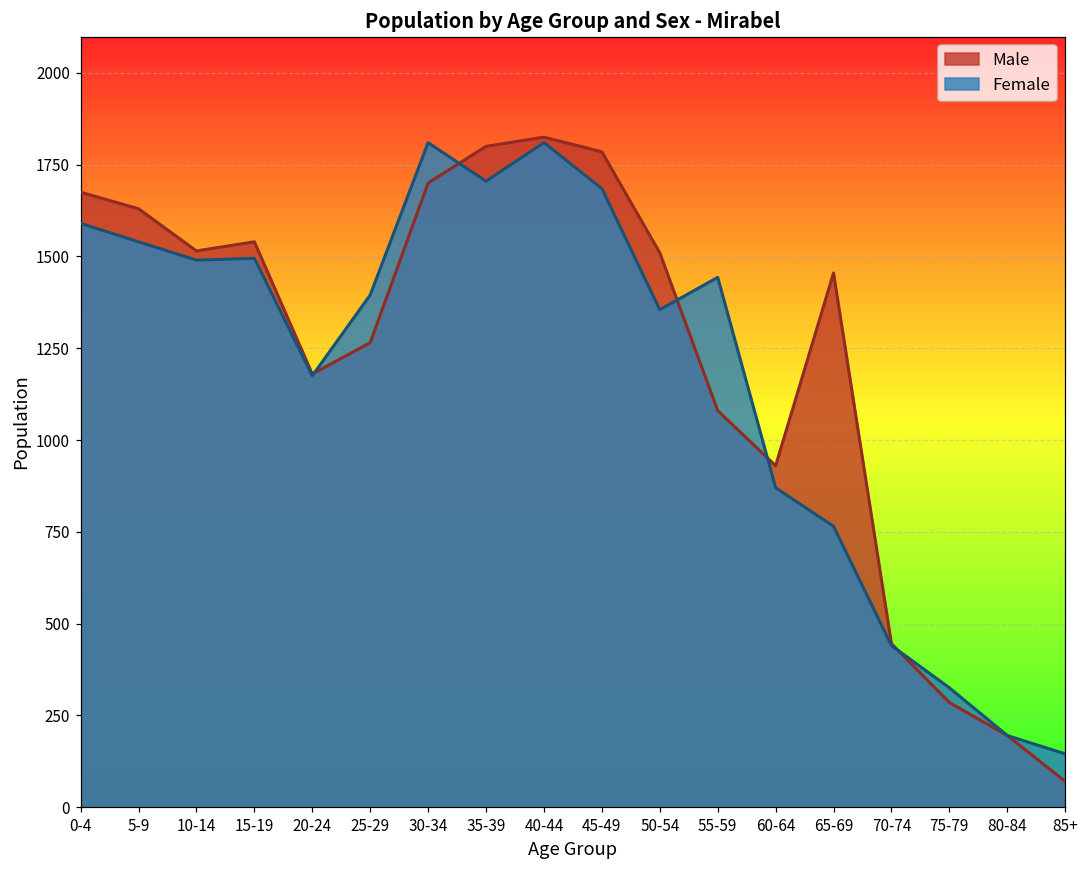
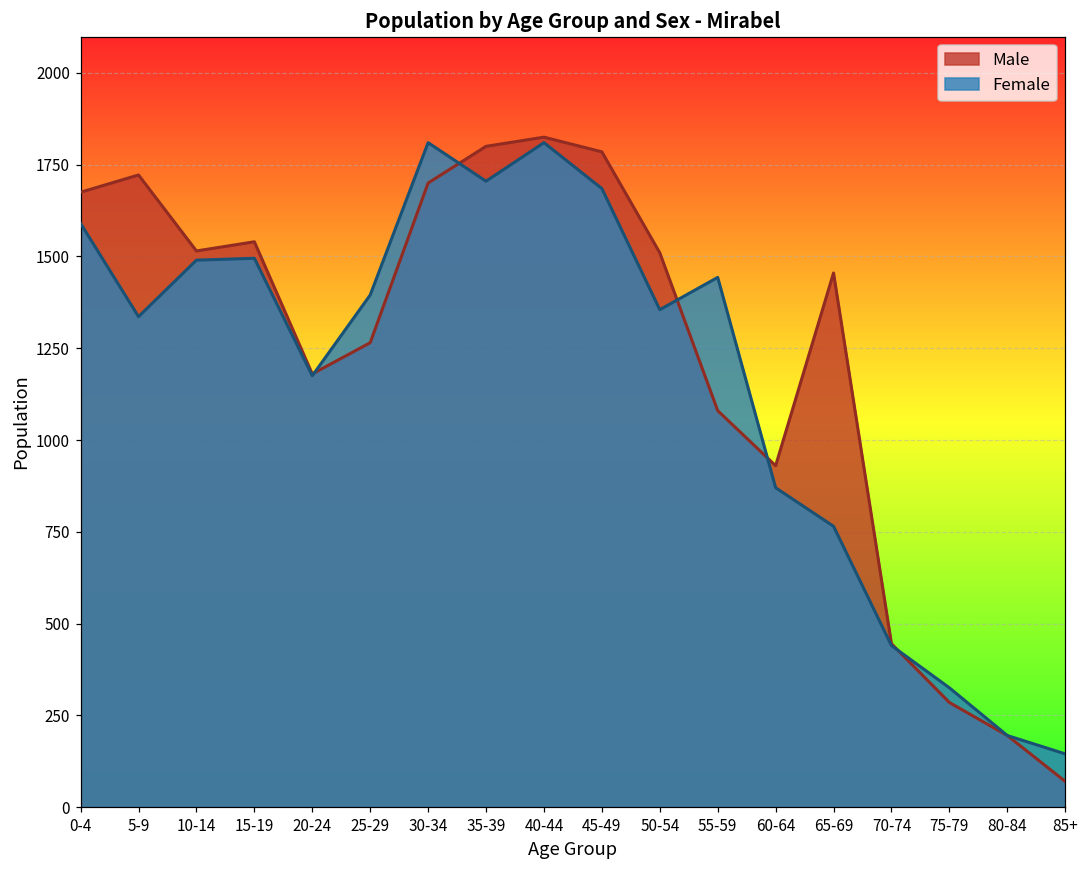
Male, 5-9: 1630 -> 1720
Female, 5-9: 1540 -> 1340
